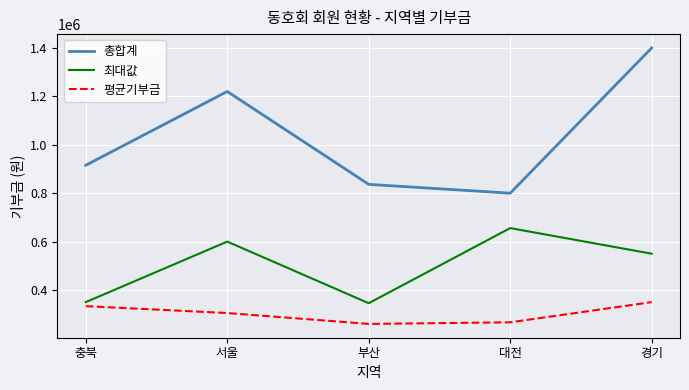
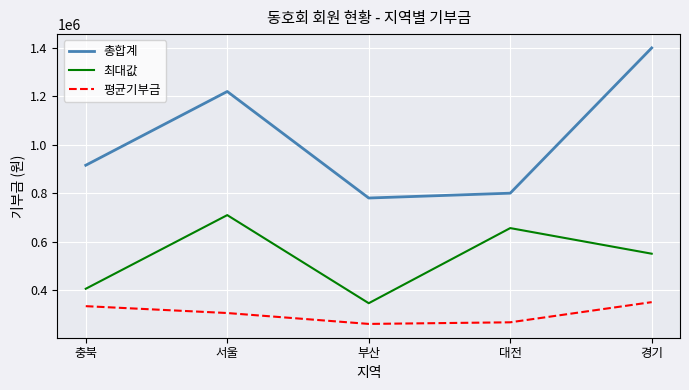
최대값, 충북: 350000 -> 410000
최대값, 서울: 600000 -> 710000
총합계, 부산: 840000 -> 780000
